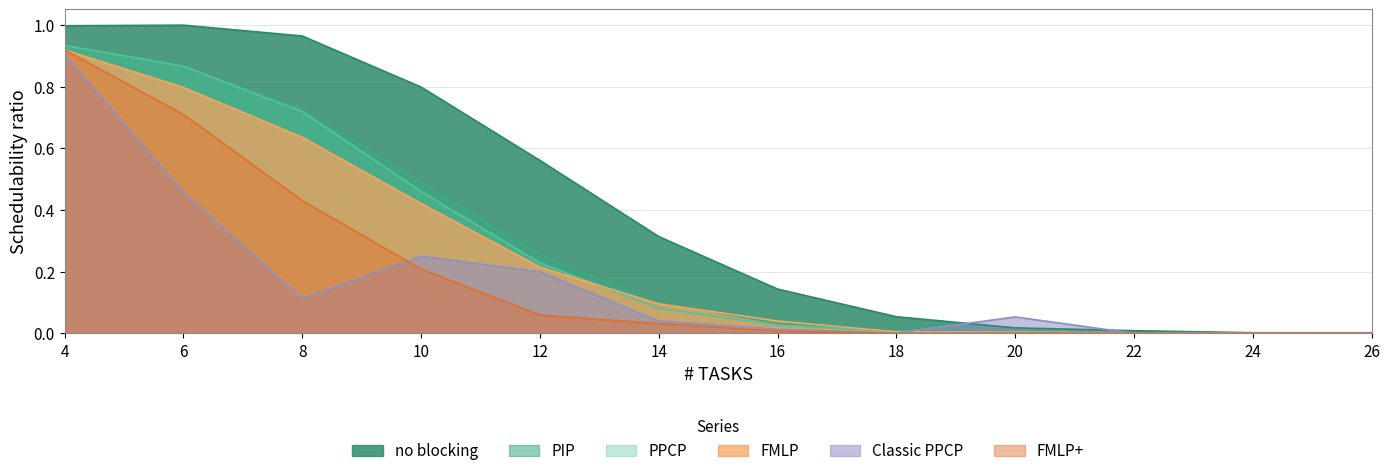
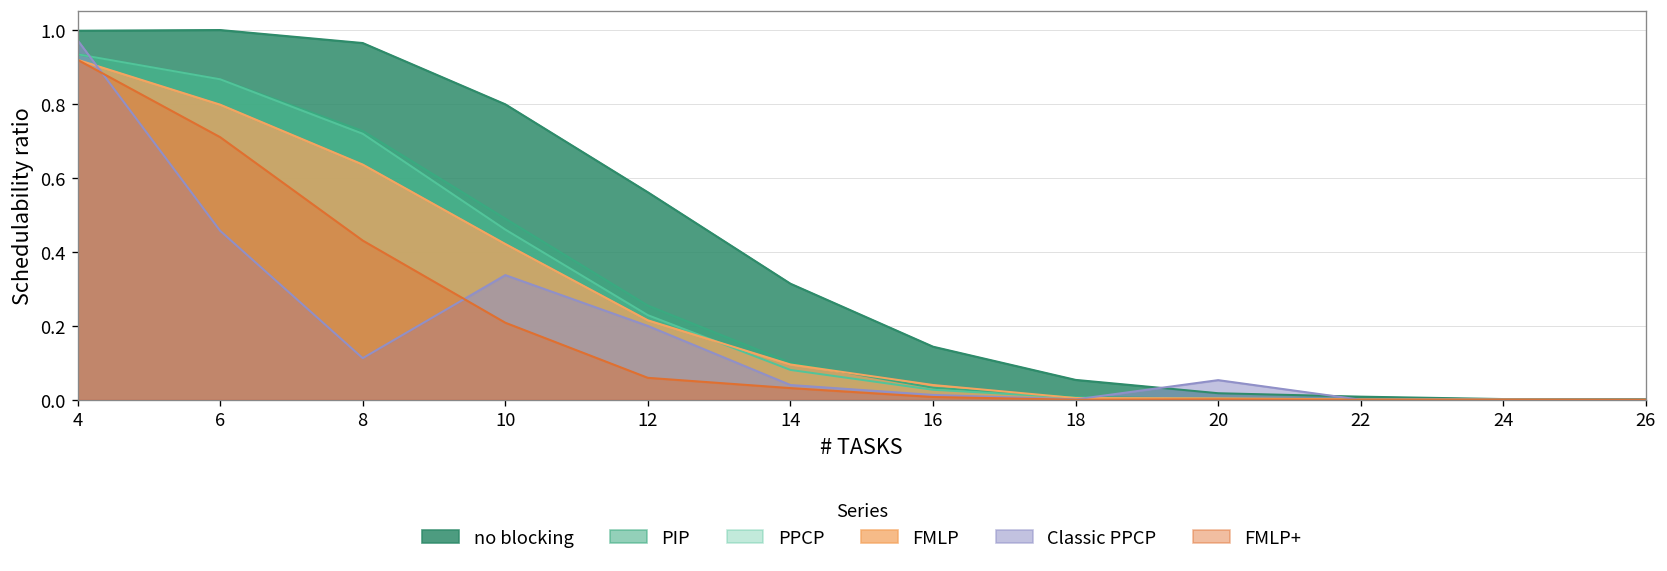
Classic PPCP, 4: 0.90 -> 0.97
Classic PPCP, 10: 0.25 -> 0.34
